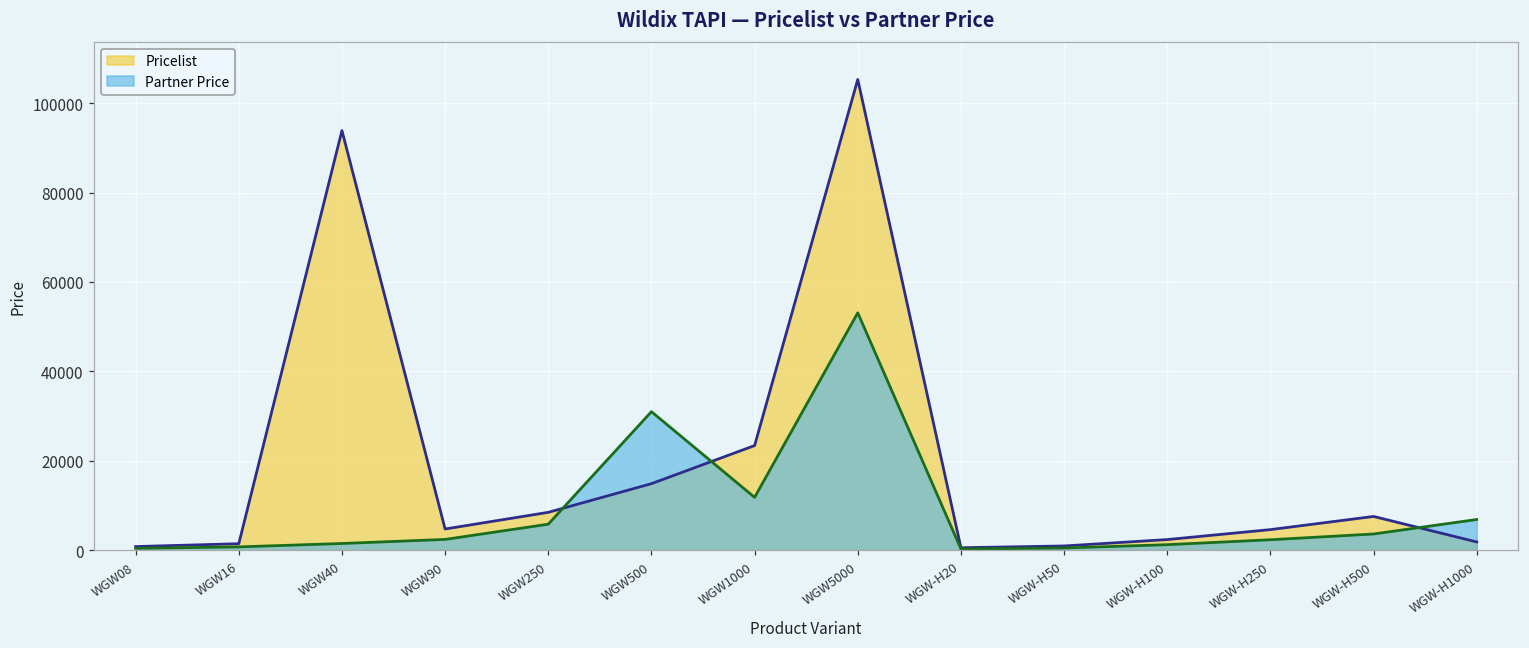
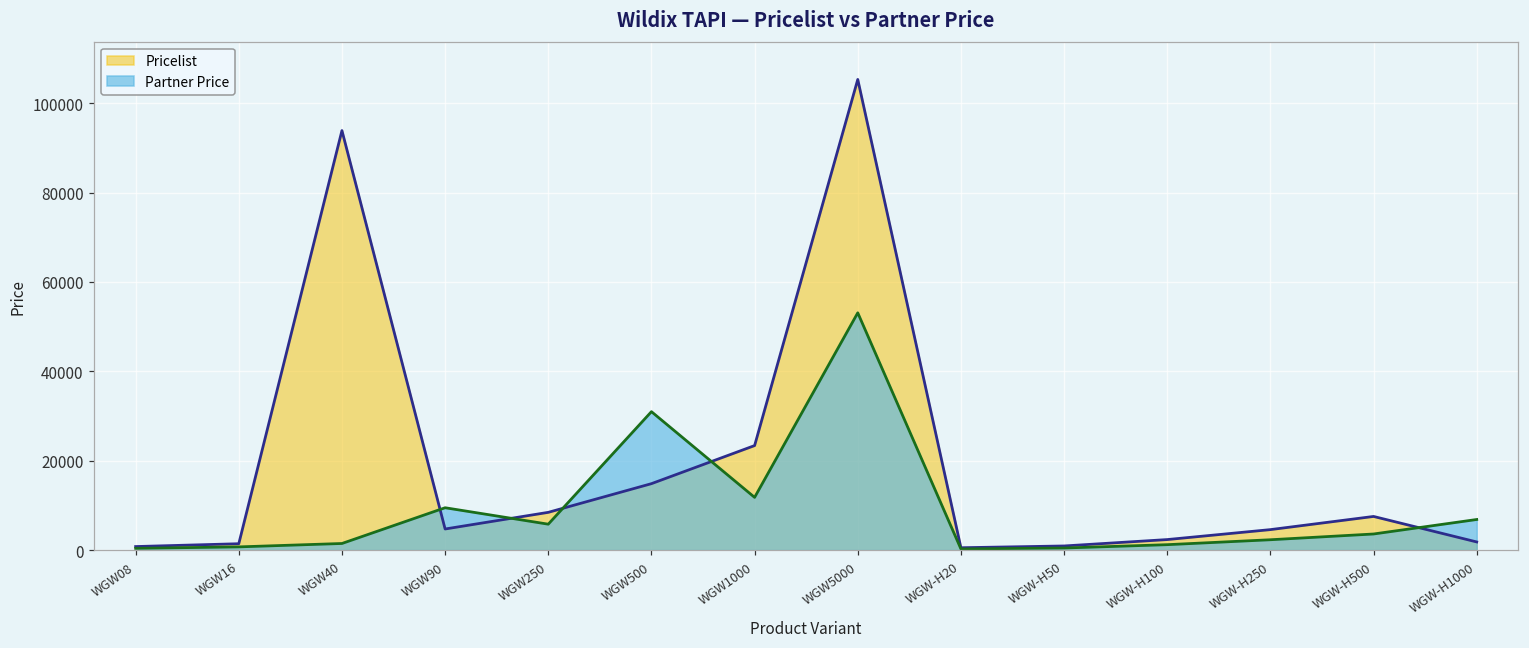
Partner Price, WGW90: 2000 -> 9000
